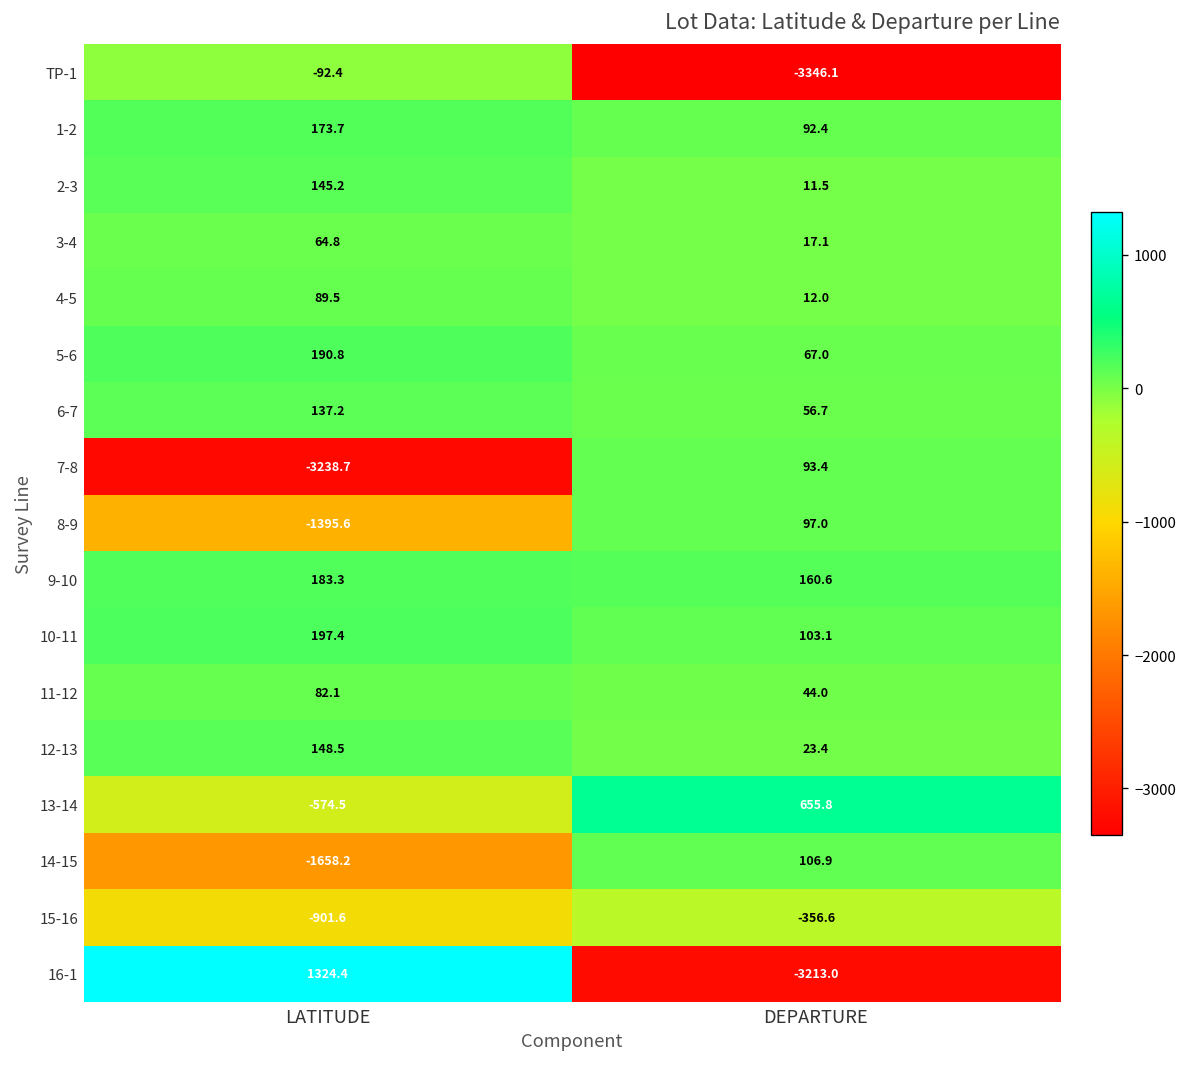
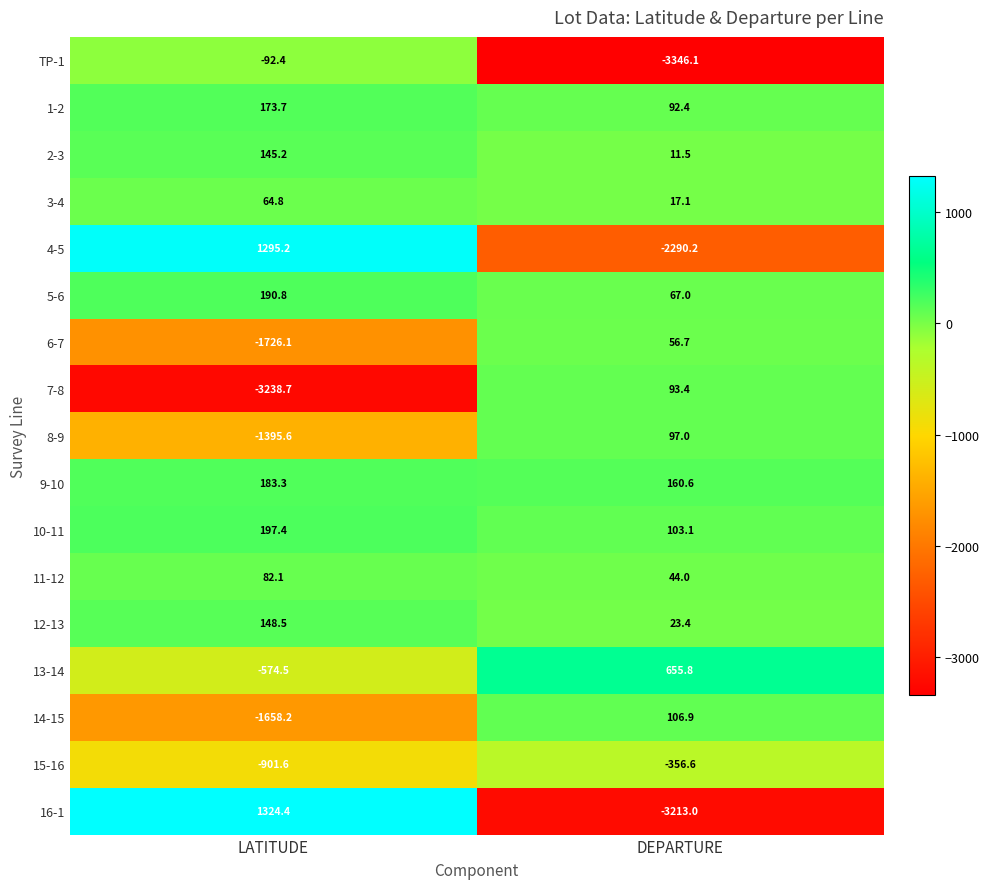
4-5, LATITUDE: 89.5 -> 1295.2
4-5, DEPARTURE: 12.0 -> -2290.2
6-7, LATITUDE: 137.2 -> -1726.1
